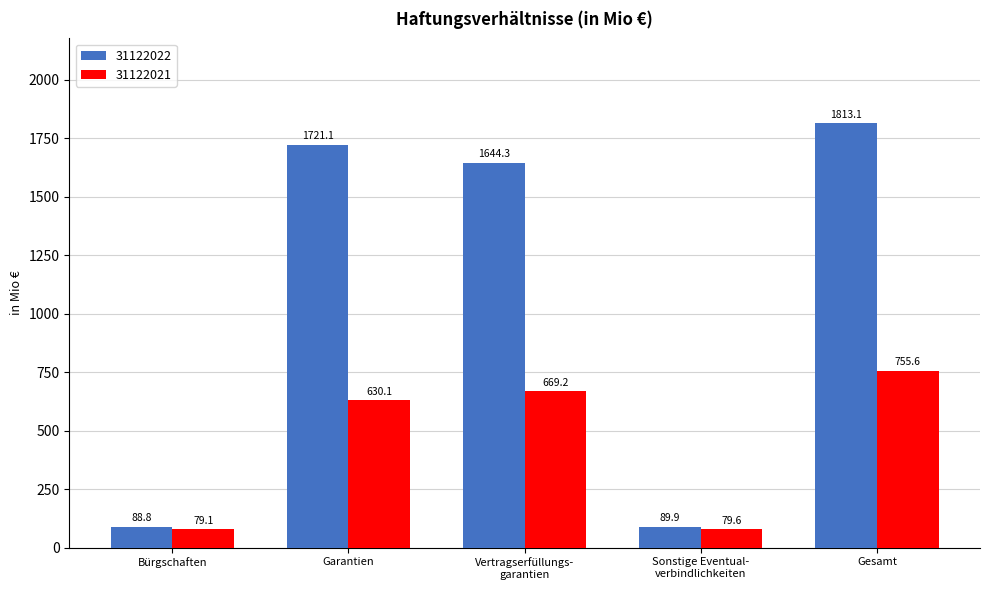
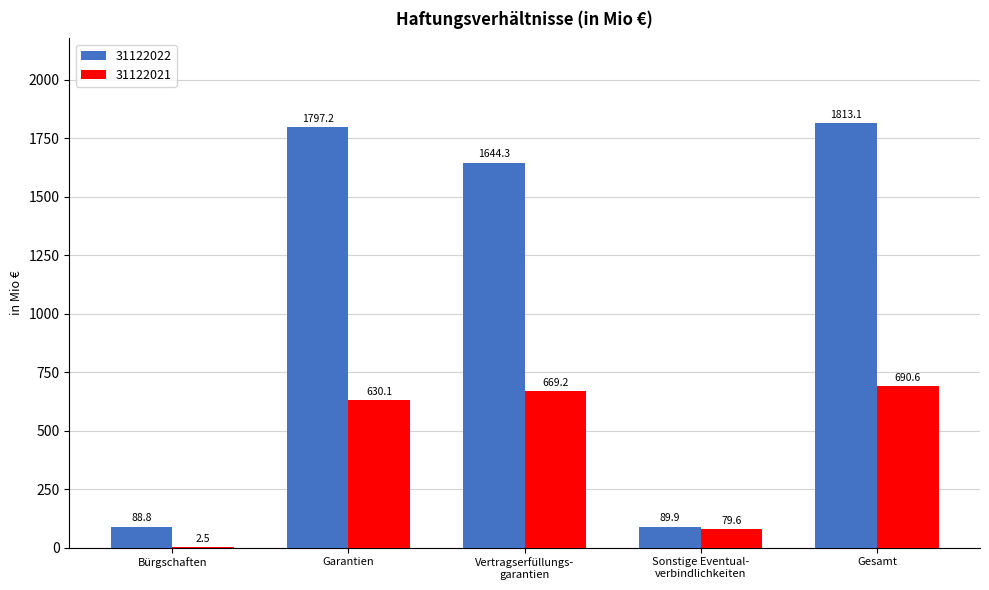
31122021, Bürgschaften: 79.1 -> 2.5
31122022, Garantien: 1721.1 -> 1797.2
31122021, Gesamt: 755.6 -> 690.6
